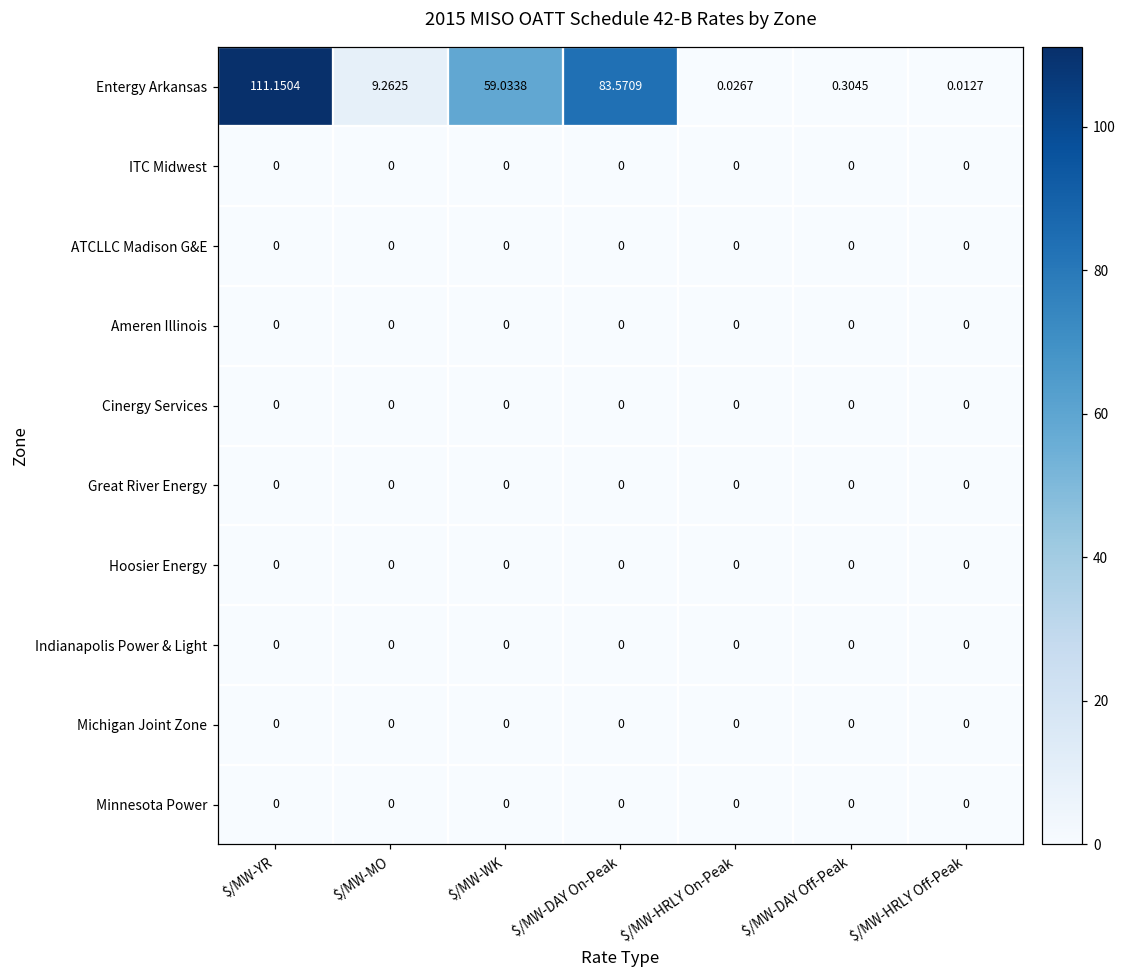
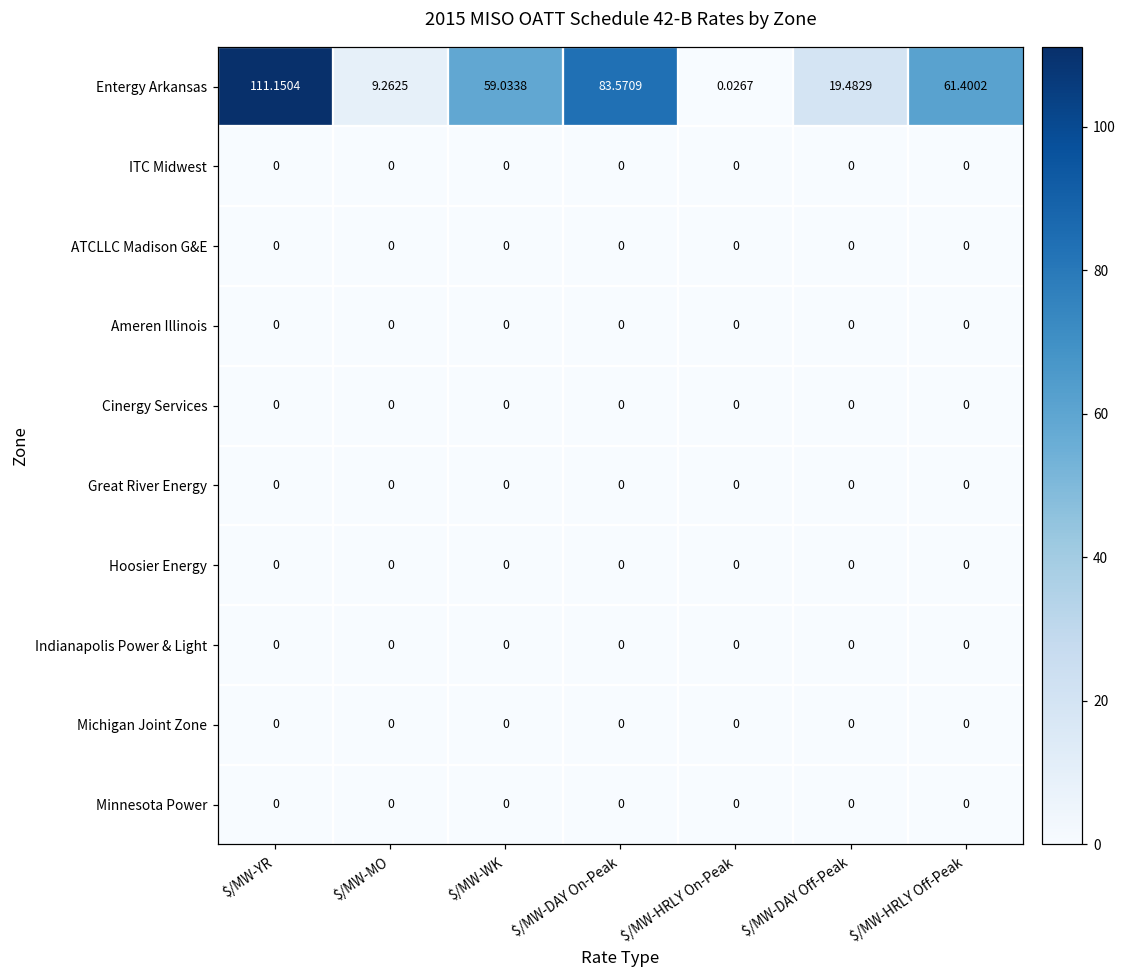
Entergy Arkansas, $/MW-DAY Off-Peak: 0.3045 -> 19.4829
Entergy Arkansas, $/MW-HRLY Off-Peak: 0.0127 -> 61.4002
